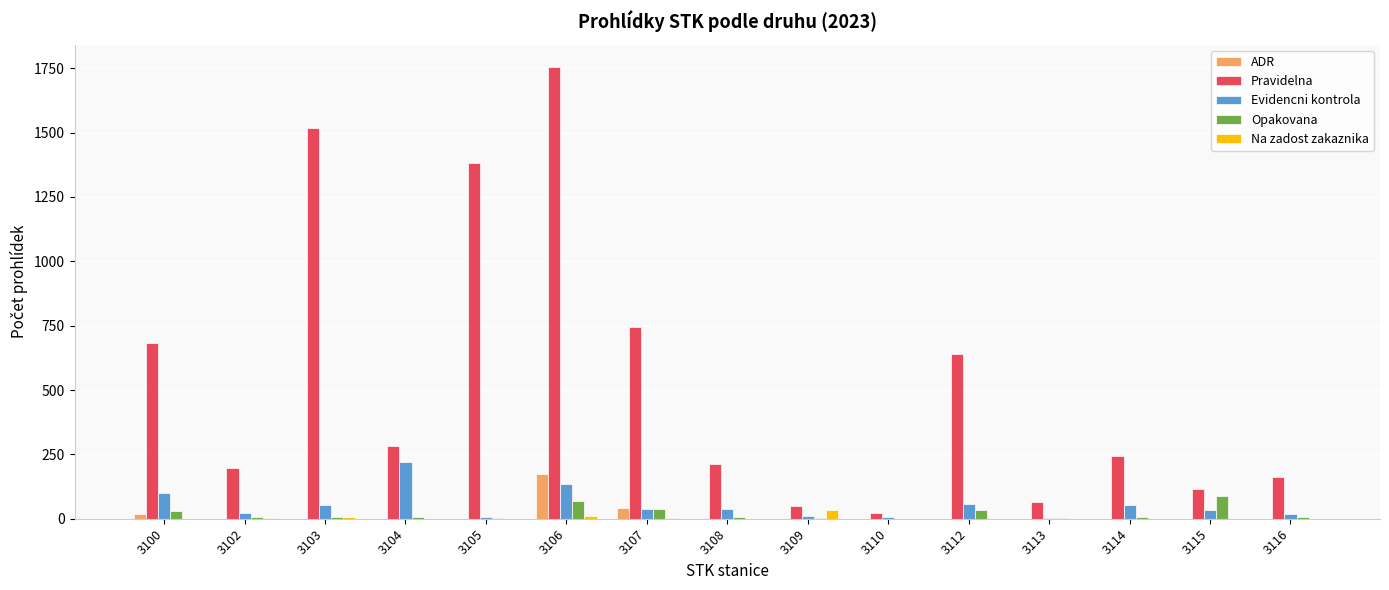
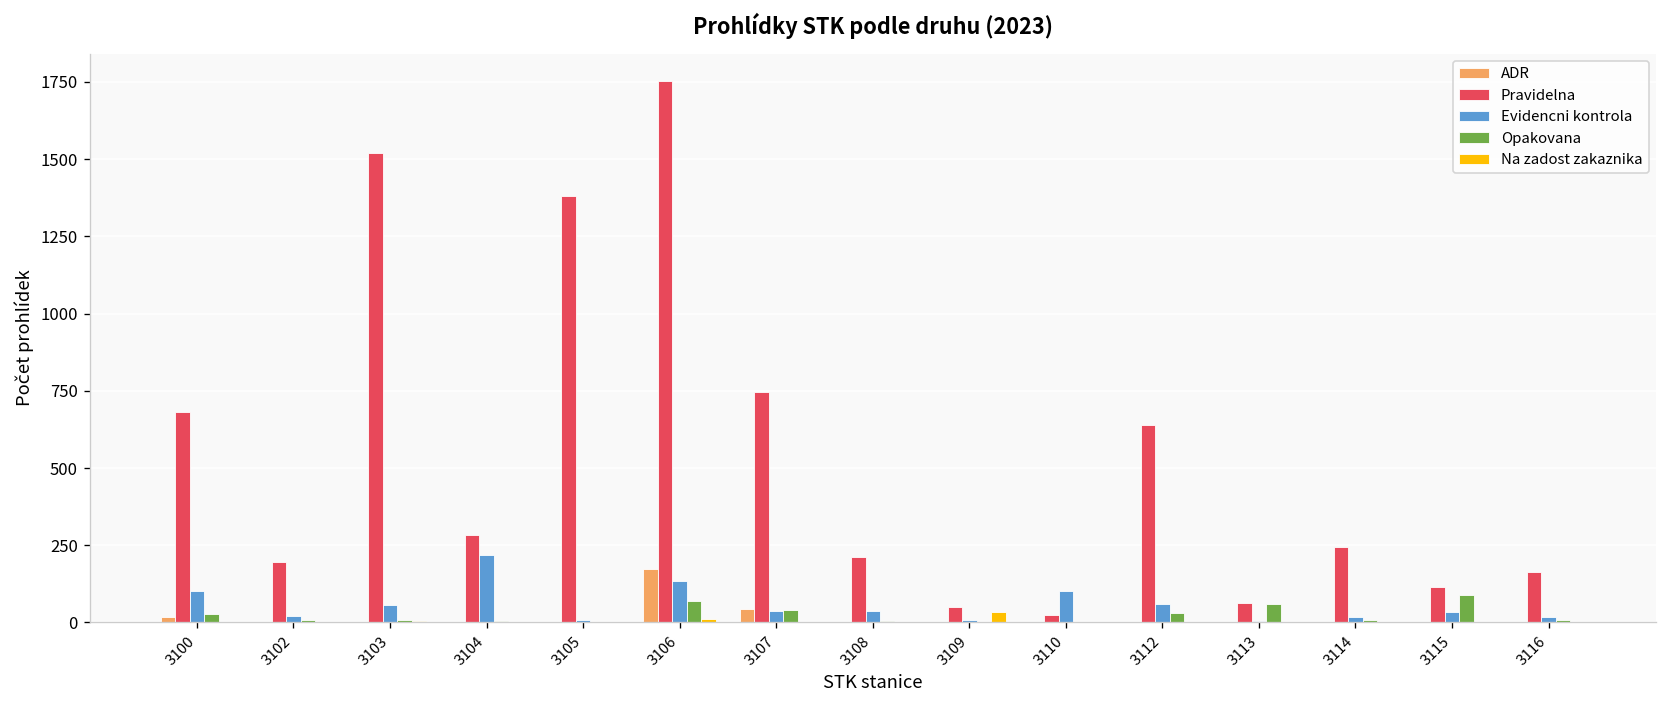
Evidencni kontrola, 3110: 10 -> 100
Opakovana, 3113: 0 -> 60
Evidencni kontrola, 3114: 50 -> 20
